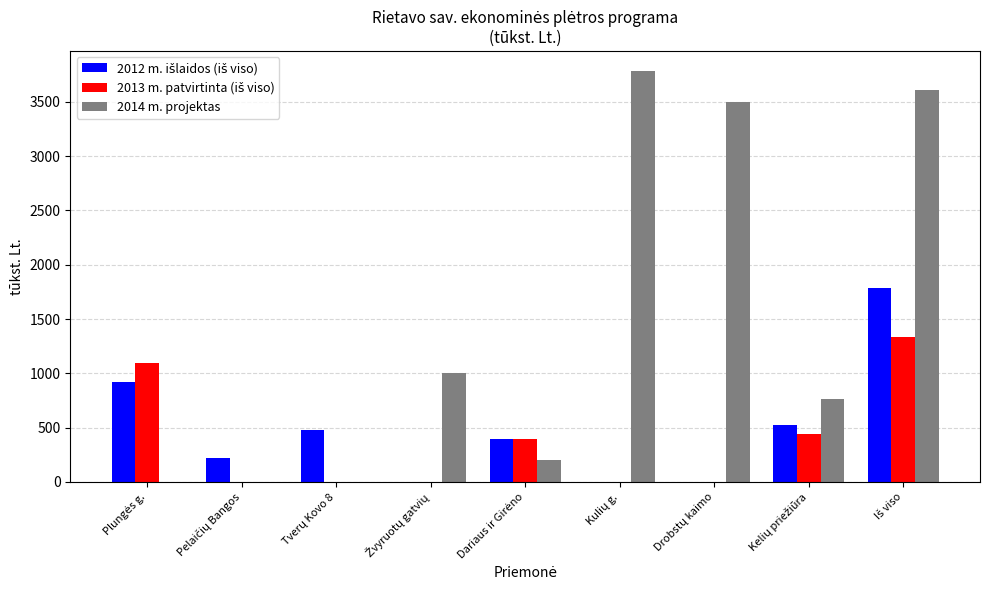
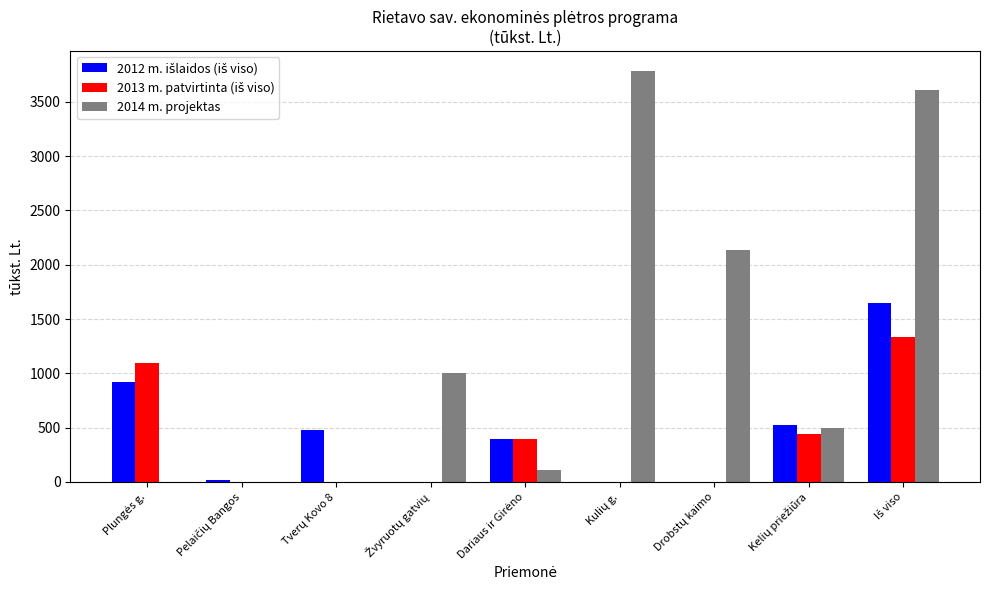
2012 m. išlaidos (iš viso), Pelaičių Bangos: 220 -> 20
2014 m. projektas, Dariaus ir Girėno: 200 -> 110
2014 m. projektas, Drobstų kaimo: 3500 -> 2140
2014 m. projektas, Kelių priežiūra: 770 -> 500
2012 m. išlaidos (iš viso), Iš viso: 1780 -> 1640
